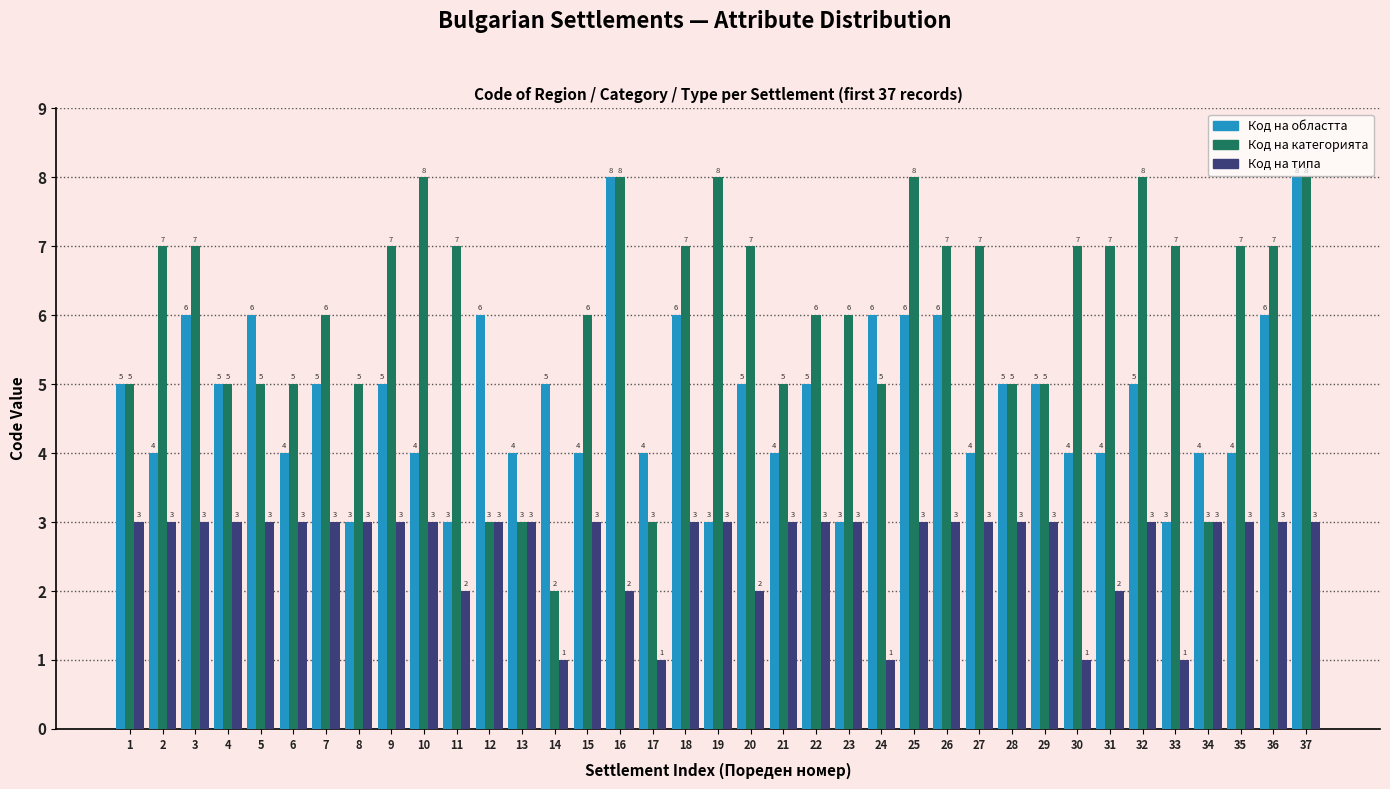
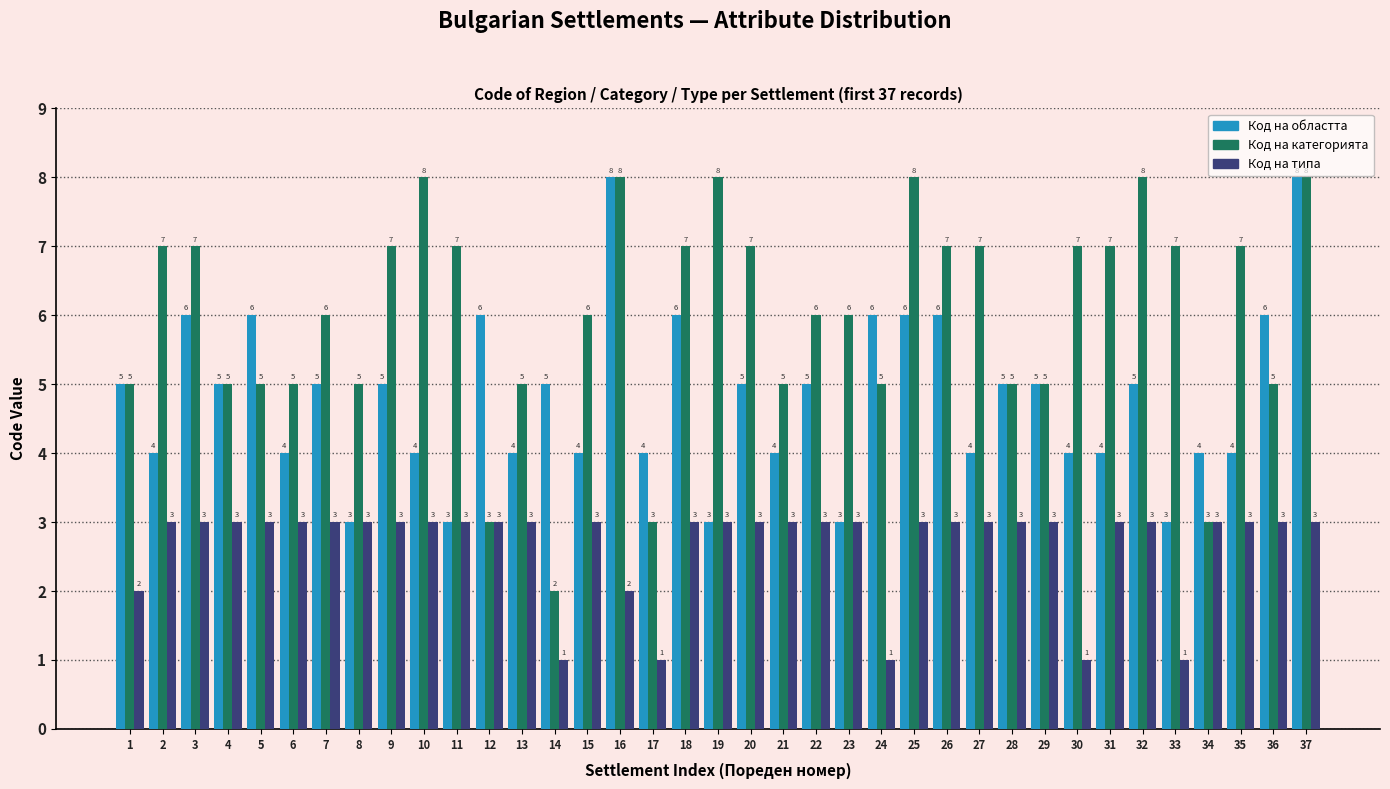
Код на типа, 1: 3 -> 2
Код на типа, 11: 2 -> 3
Код на категорията, 13: 3 -> 5
Код на типа, 20: 2 -> 3
Код на типа, 31: 2 -> 3
Код на категорията, 36: 7 -> 5
